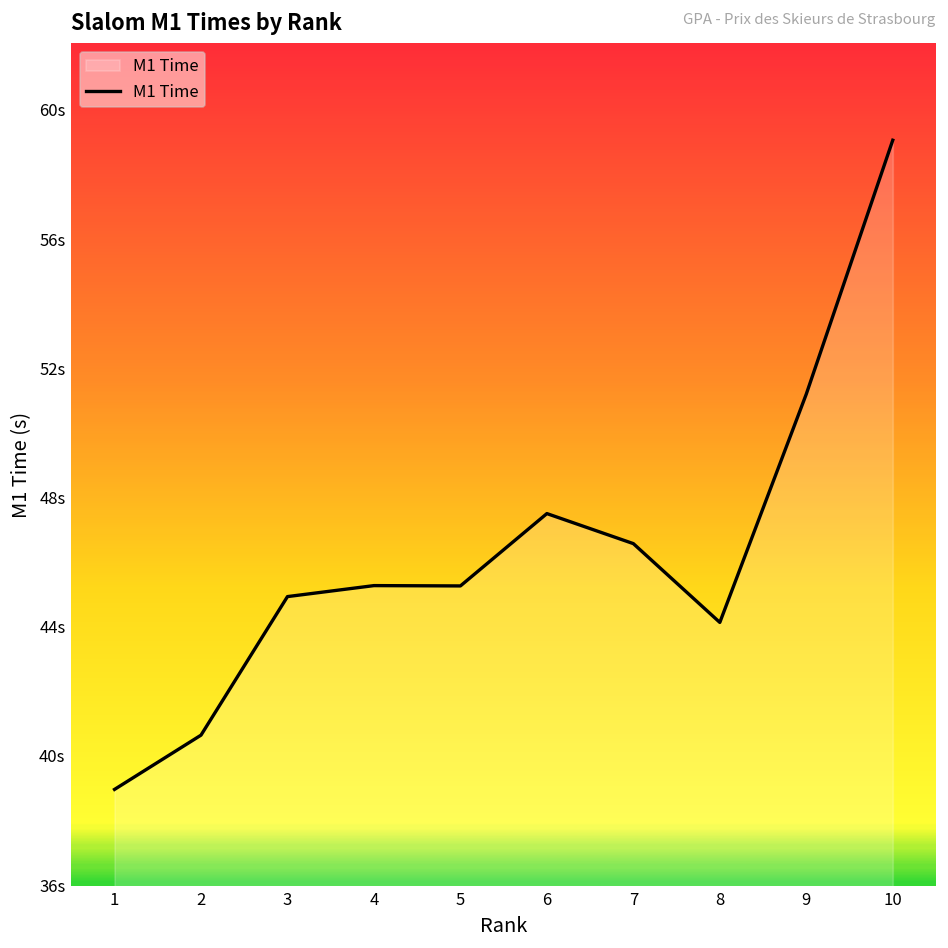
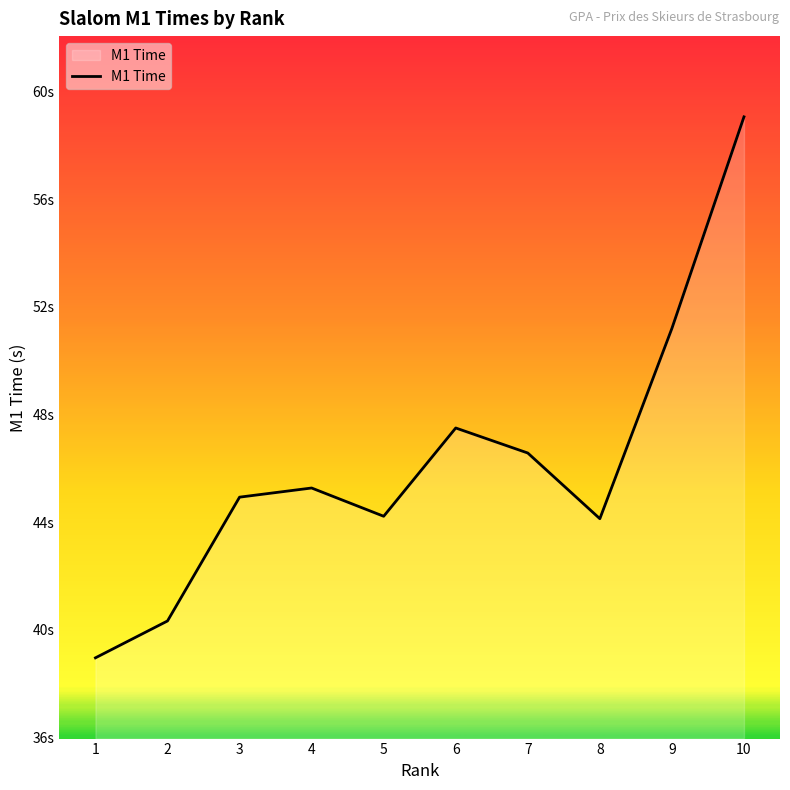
2: 40.6s -> 40.3s
5: 45.3s -> 44.2s
